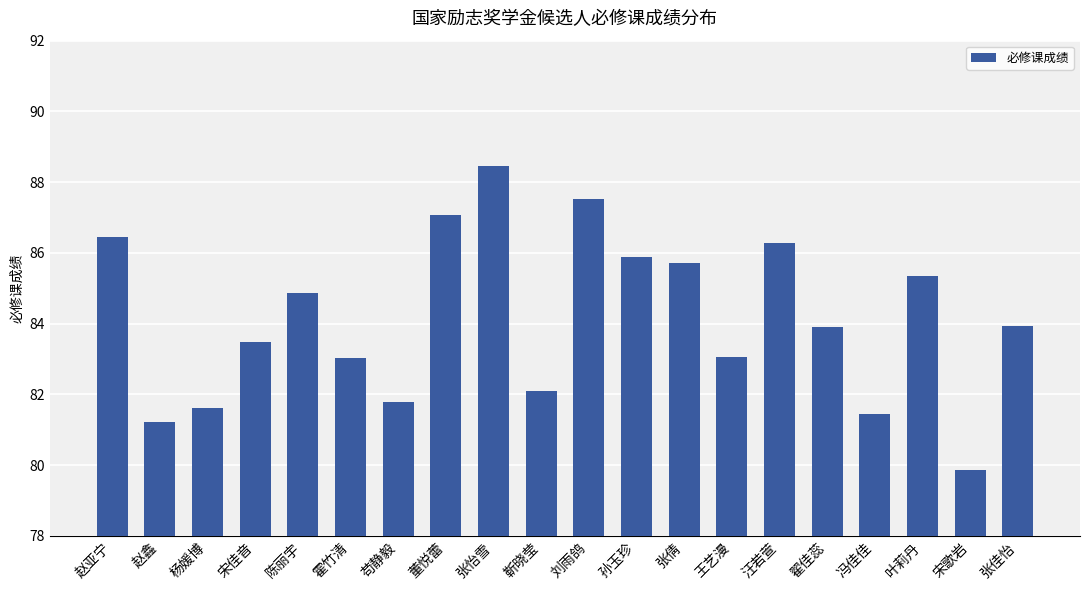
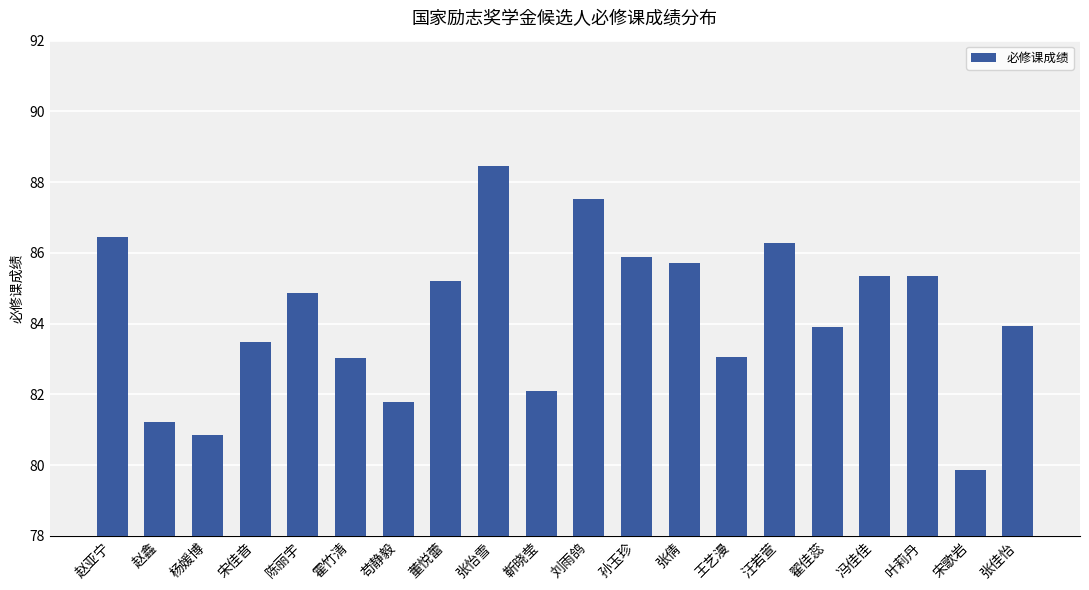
杨媛博: 81.6 -> 80.8
董悦蕾: 87.1 -> 85.2
冯佳佳: 81.4 -> 85.3
